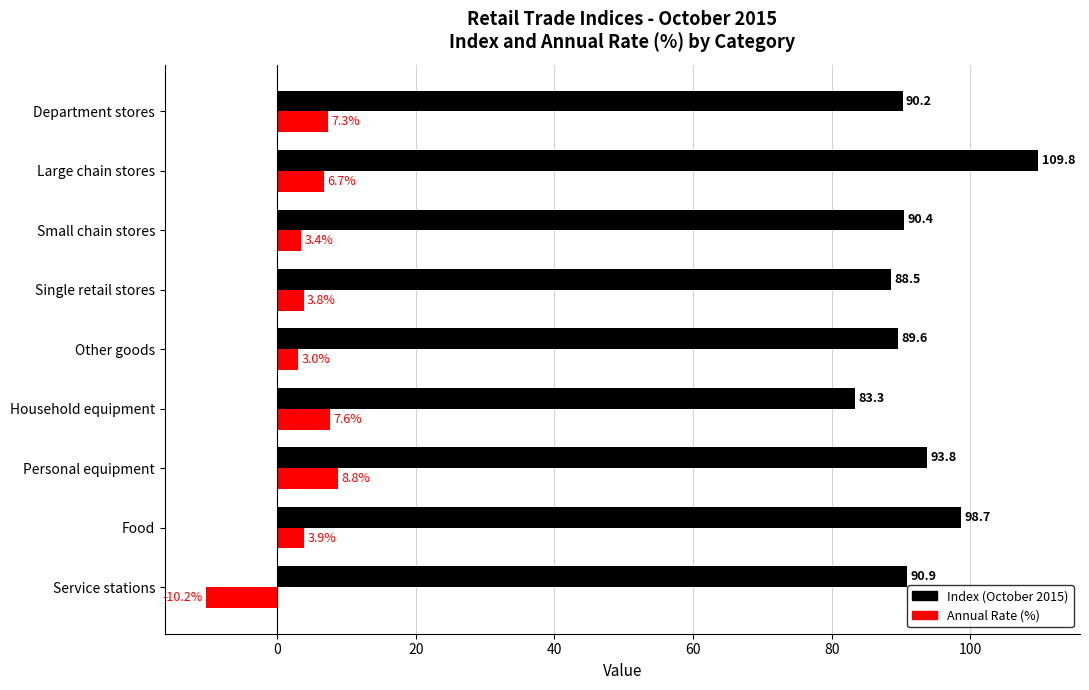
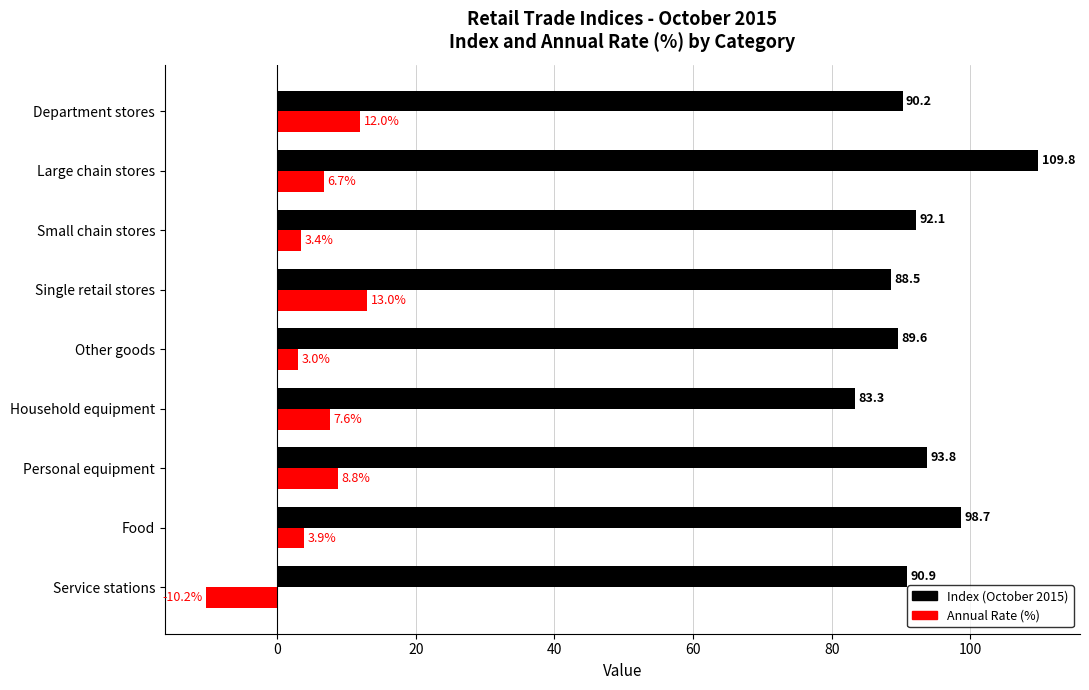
Annual Rate (%), Department stores: 7.3% -> 12.0%
Index (October 2015), Small chain stores: 90.4 -> 92.1
Annual Rate (%), Single retail stores: 3.8% -> 13.0%
